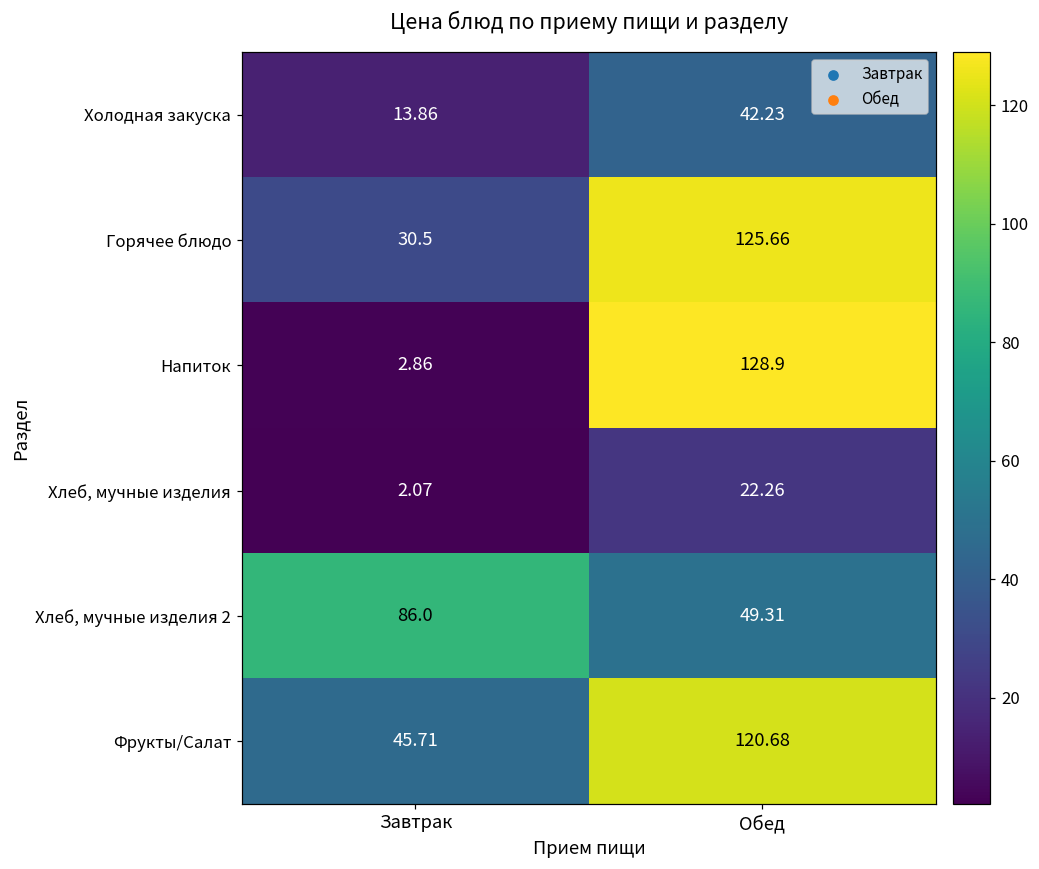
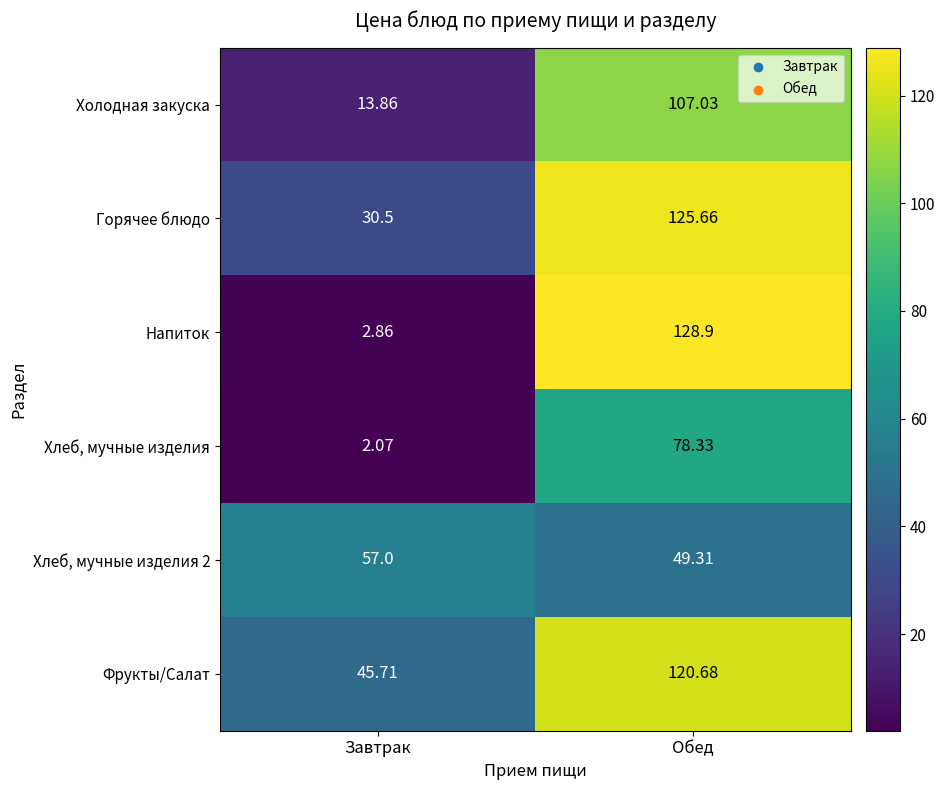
Холодная закуска, Обед: 42.23 -> 107.03
Хлеб, мучные изделия, Обед: 22.26 -> 78.33
Хлеб, мучные изделия 2, Завтрак: 86.0 -> 57.0
